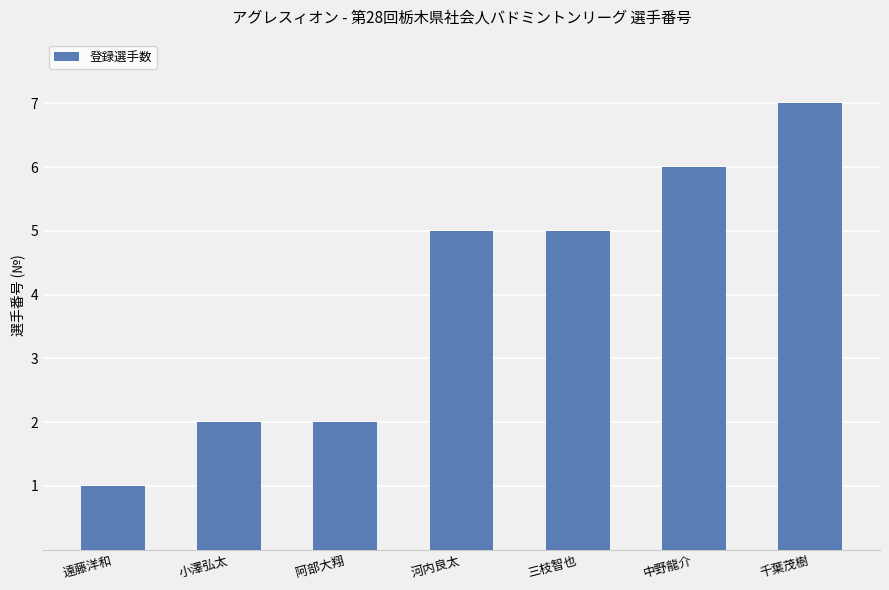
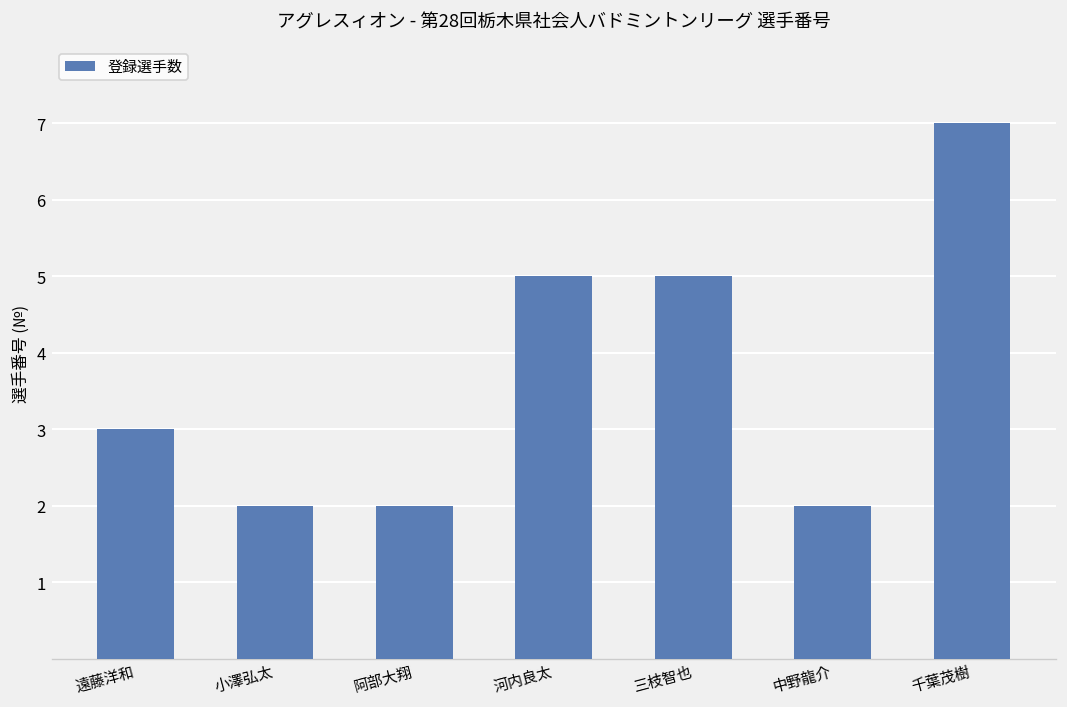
遠藤洋和: 1 -> 3
中野龍介: 6 -> 2
